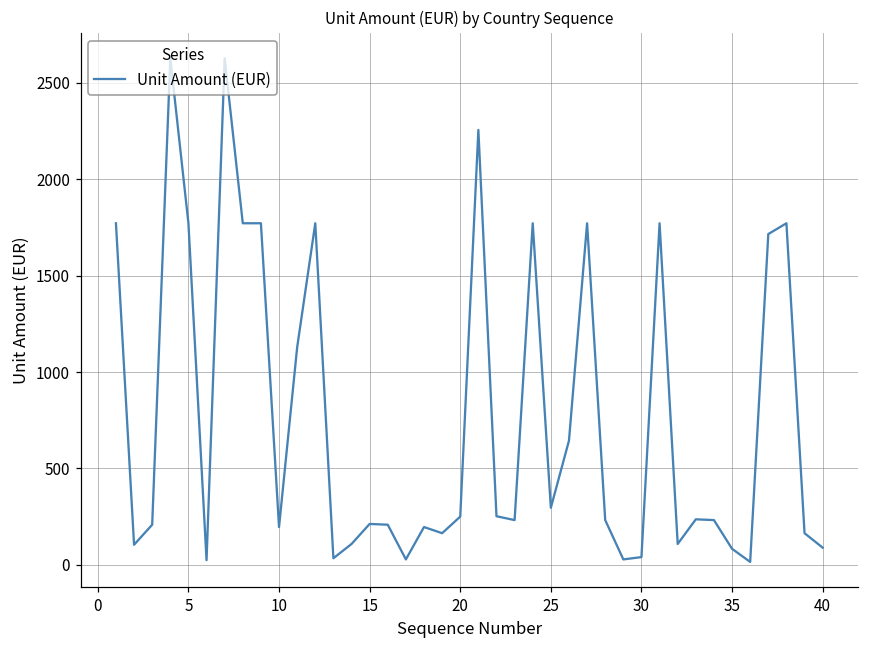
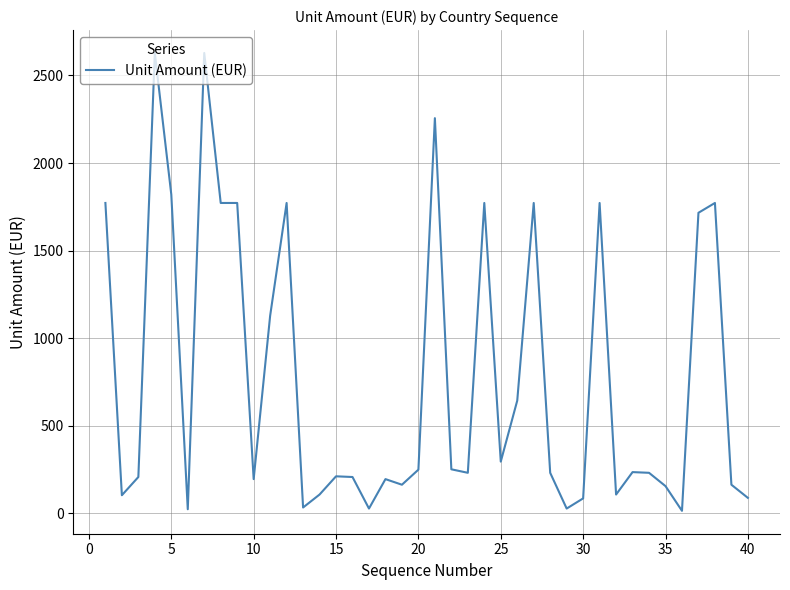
5: 1770 -> 1820
30: 40 -> 90
35: 80 -> 160
